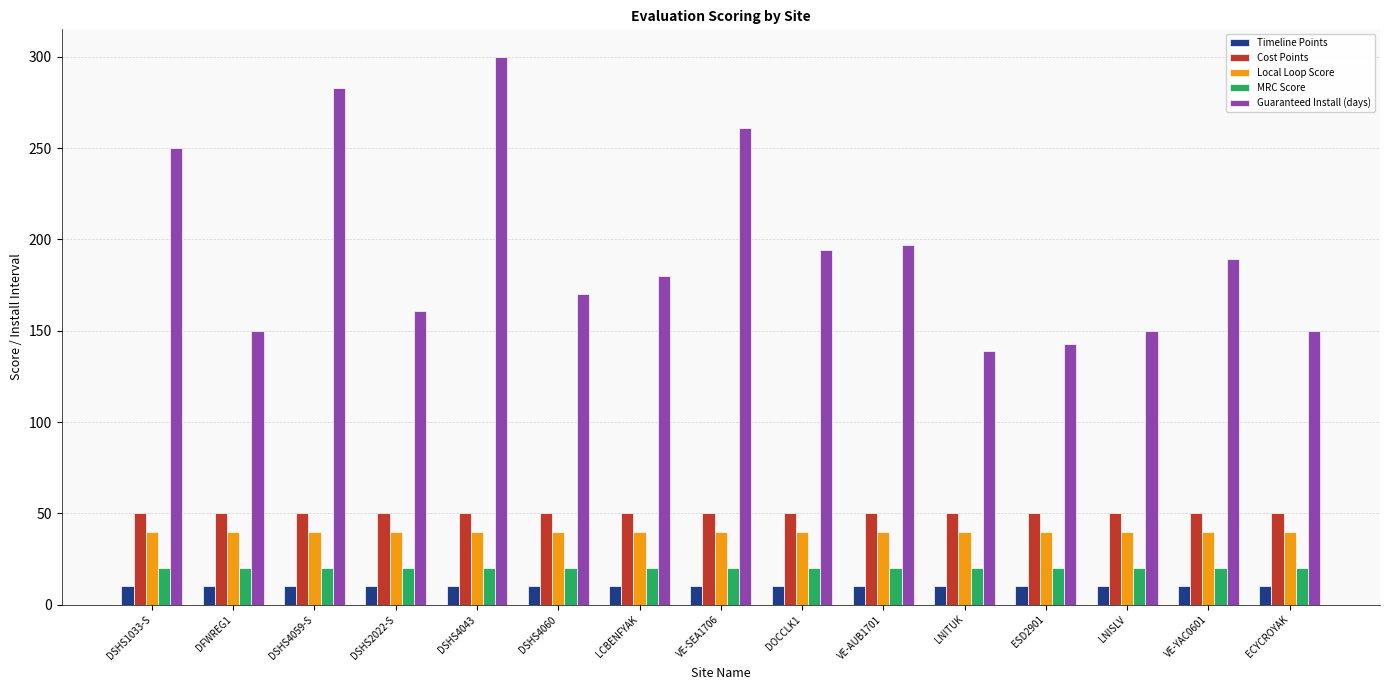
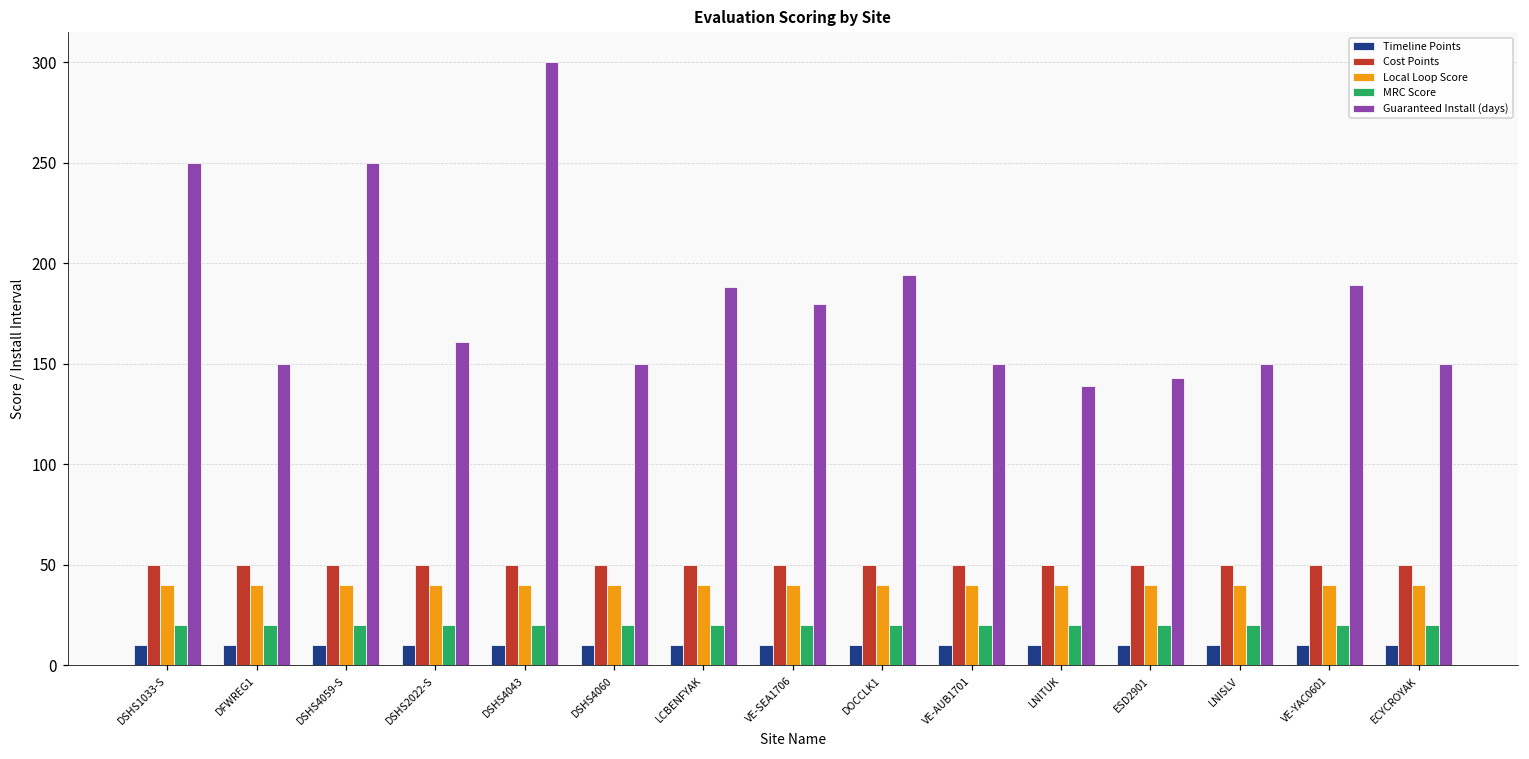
Guaranteed Install (days), DSHS4059-S: 283 -> 250
Guaranteed Install (days), DSHS4060: 170 -> 150
Guaranteed Install (days), LCBENFYAK: 180 -> 188
Guaranteed Install (days), VE-SEA1706: 261 -> 180
Guaranteed Install (days), VE-AUB1701: 197 -> 150
